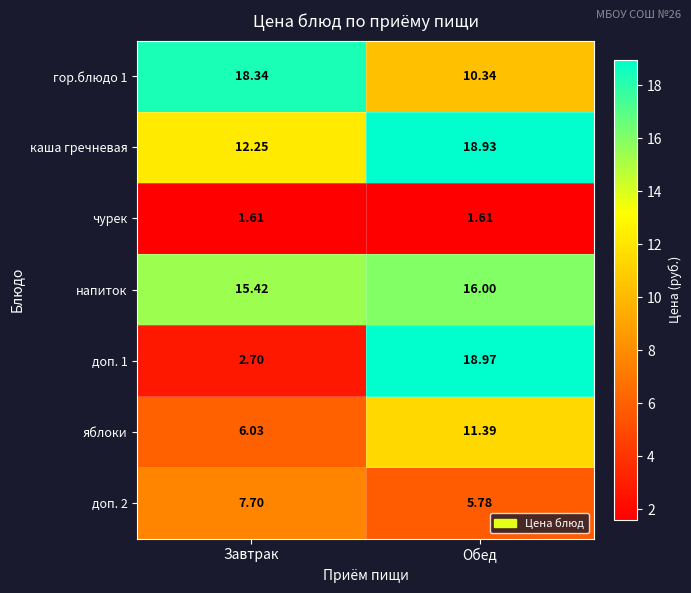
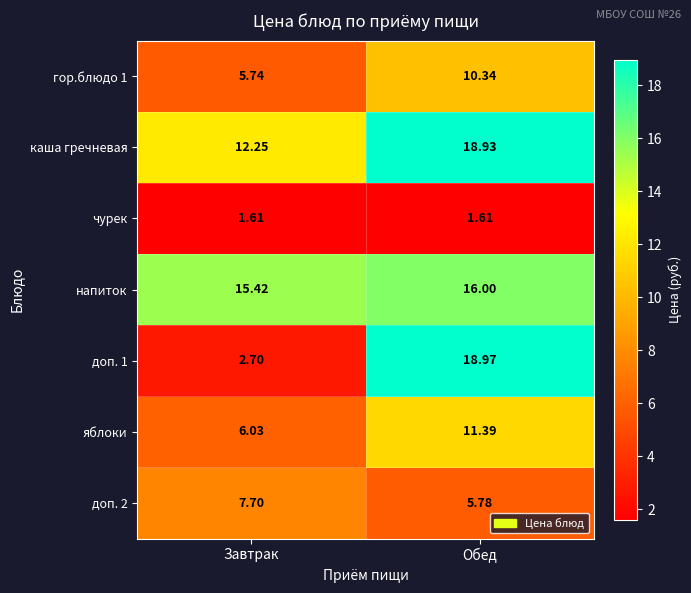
гор.блюдо 1, Завтрак: 18.34 -> 5.74
